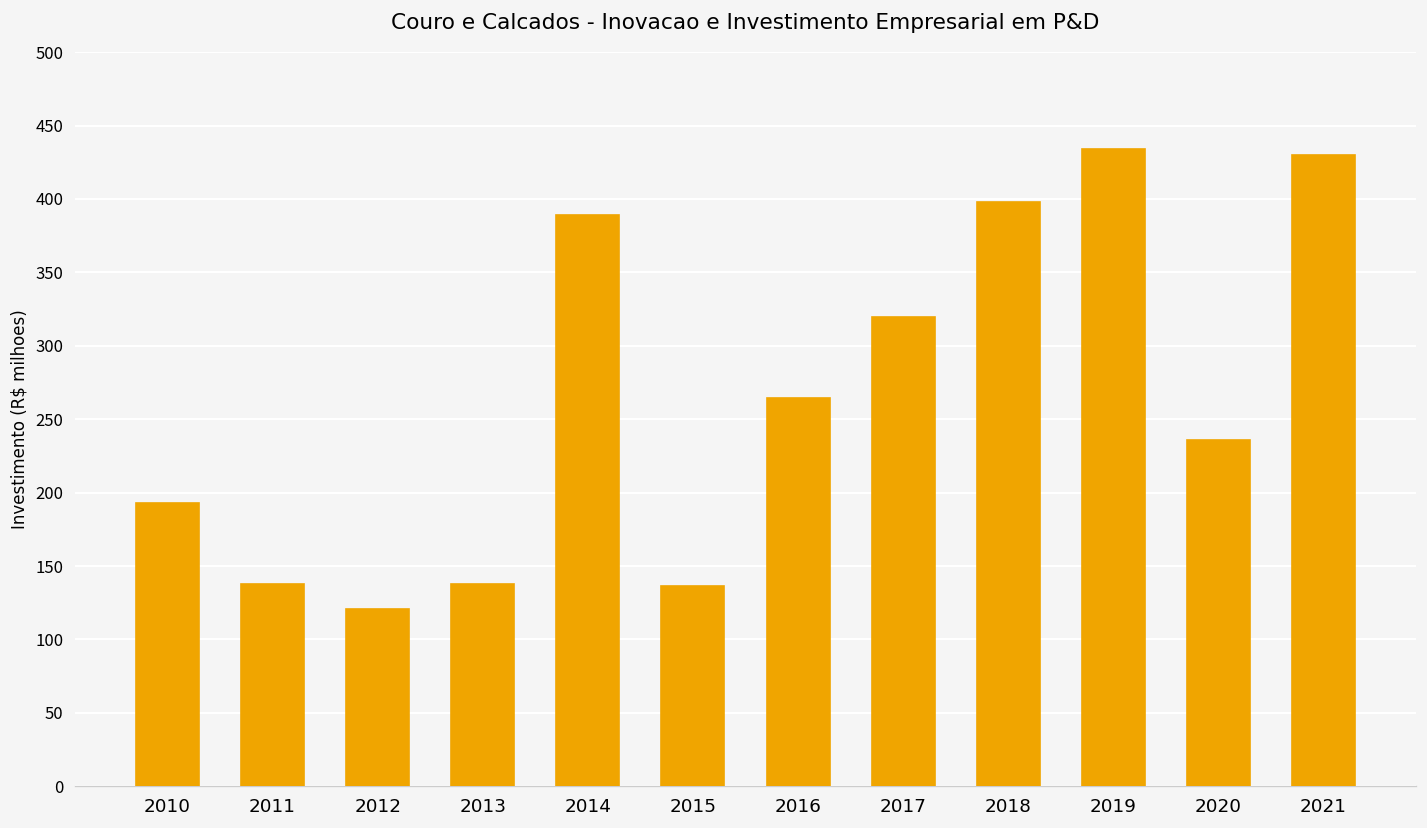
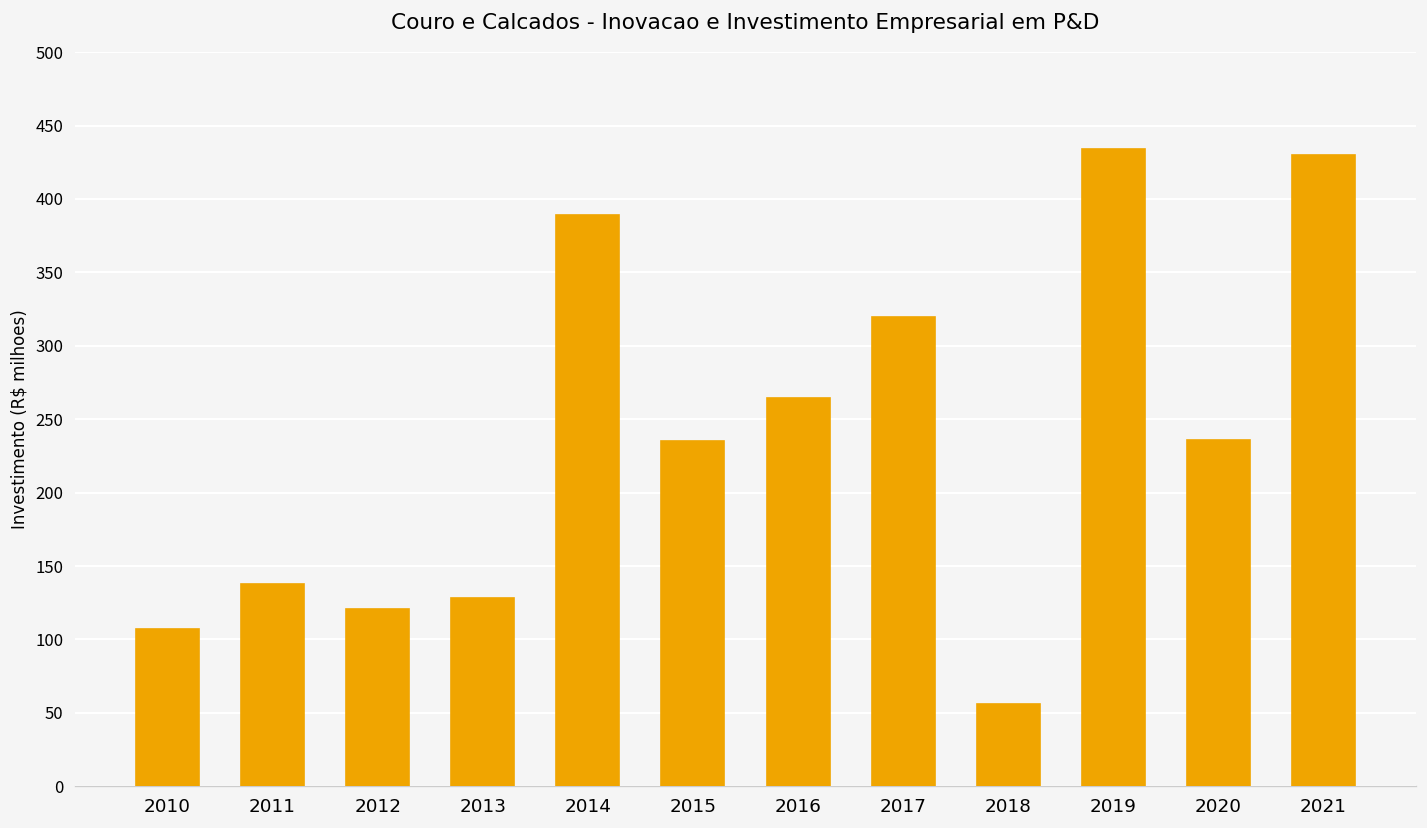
2010: 193 -> 107
2013: 138 -> 128
2015: 136 -> 235
2018: 398 -> 56
